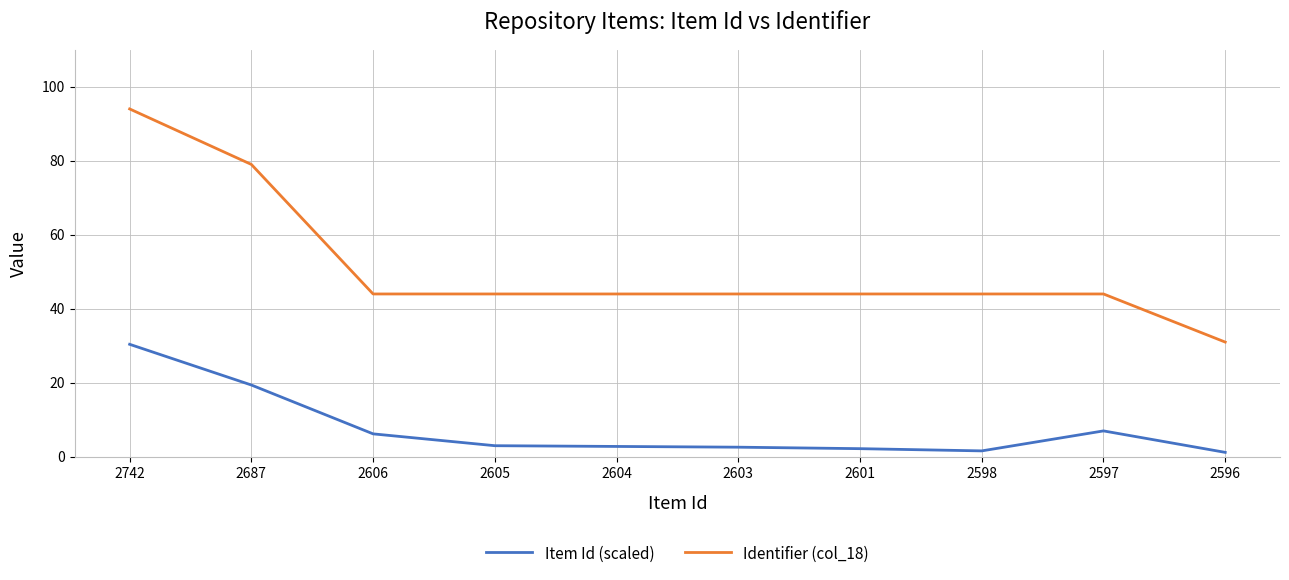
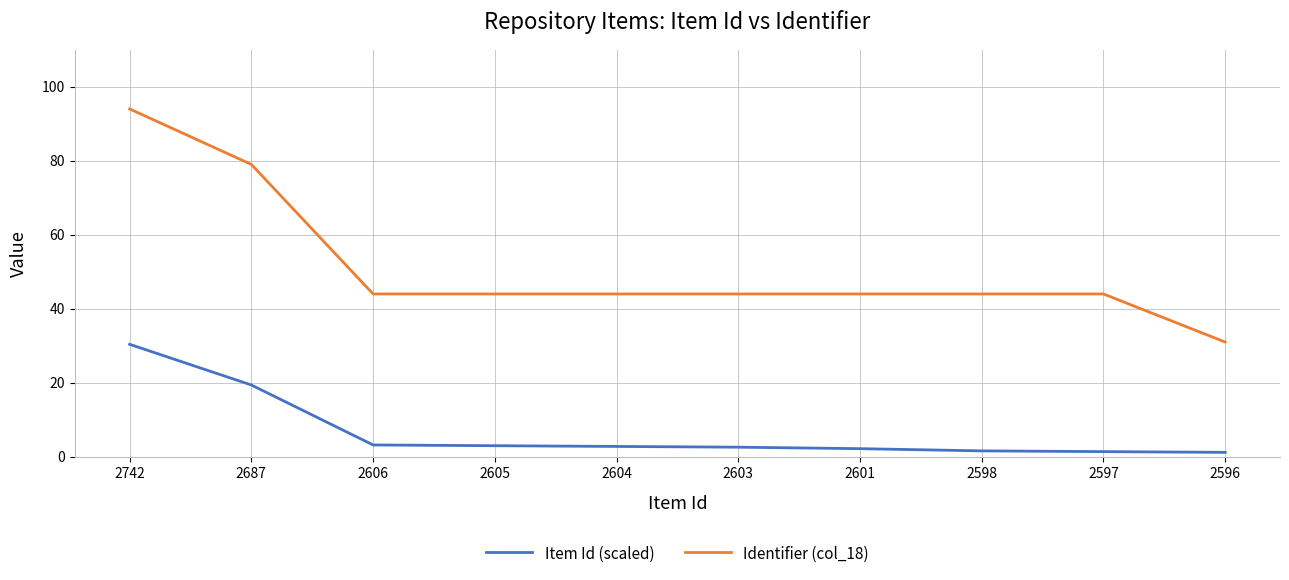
Item Id (scaled), 2606: 6 -> 3
Item Id (scaled), 2597: 7 -> 1
